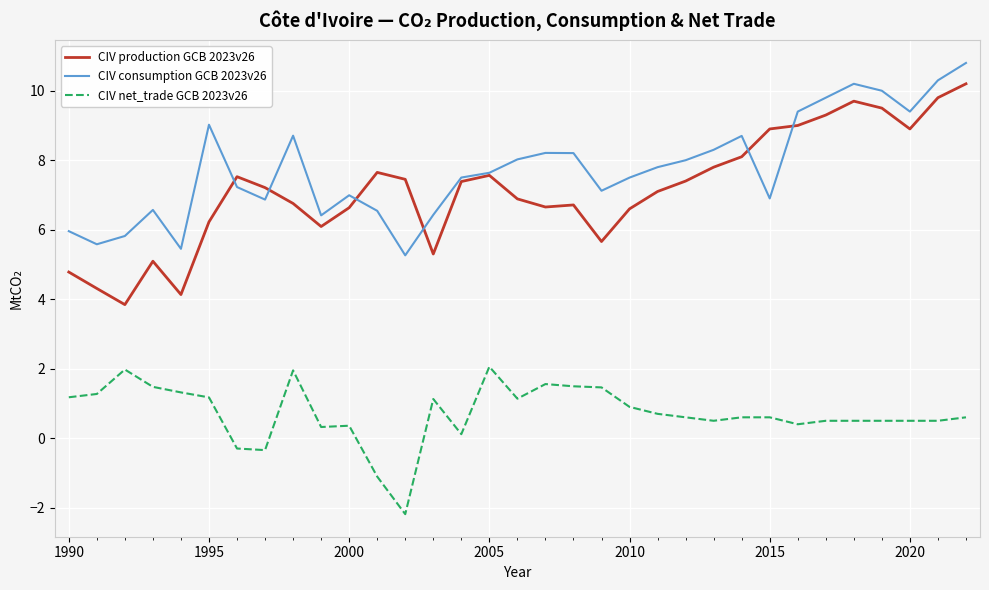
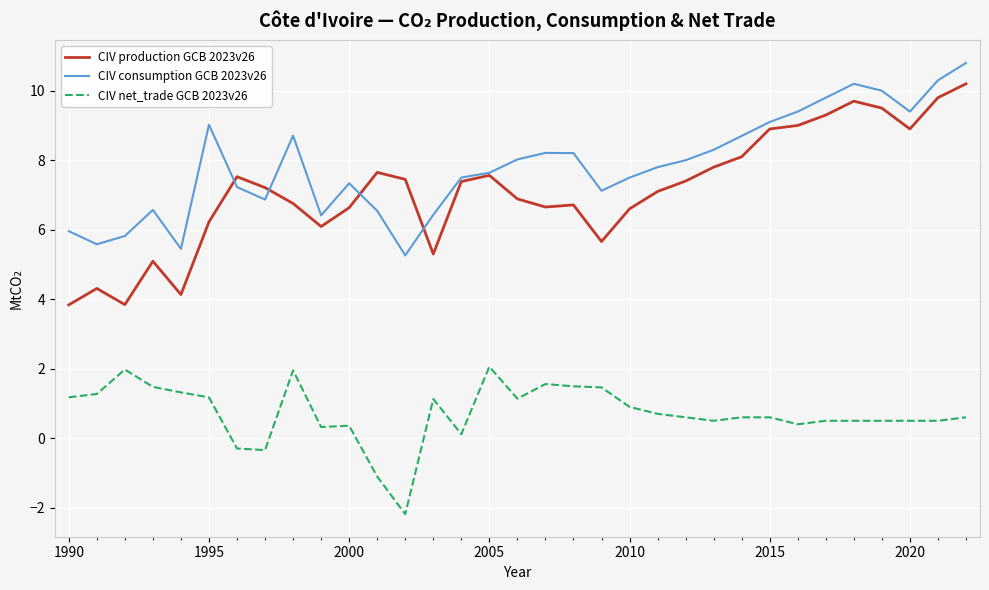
CIV production GCB 2023v26, 1990: 4.8 -> 3.8
CIV consumption GCB 2023v26, 2000: 7.0 -> 7.3
CIV consumption GCB 2023v26, 2015: 6.9 -> 9.1
